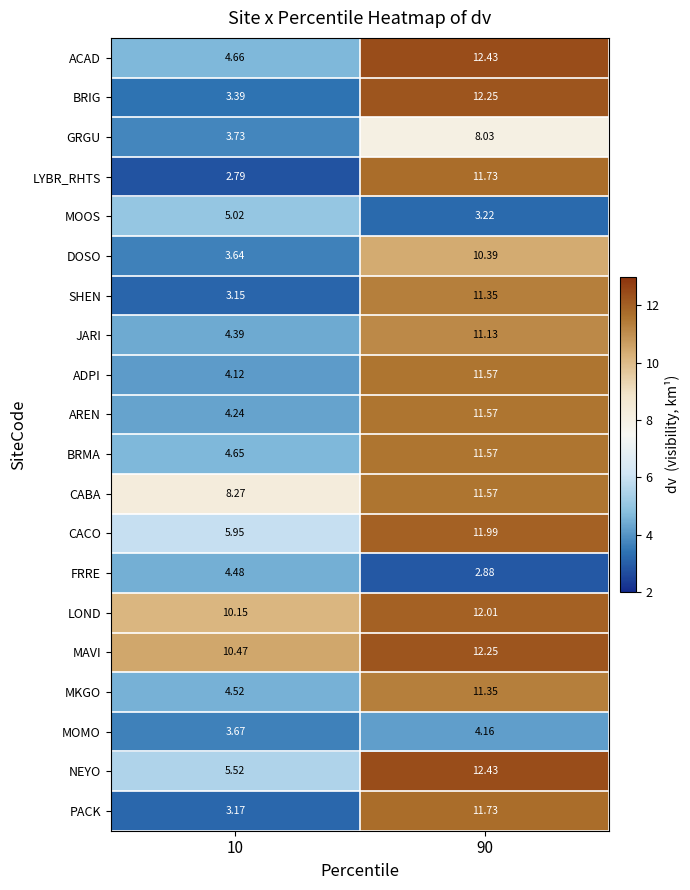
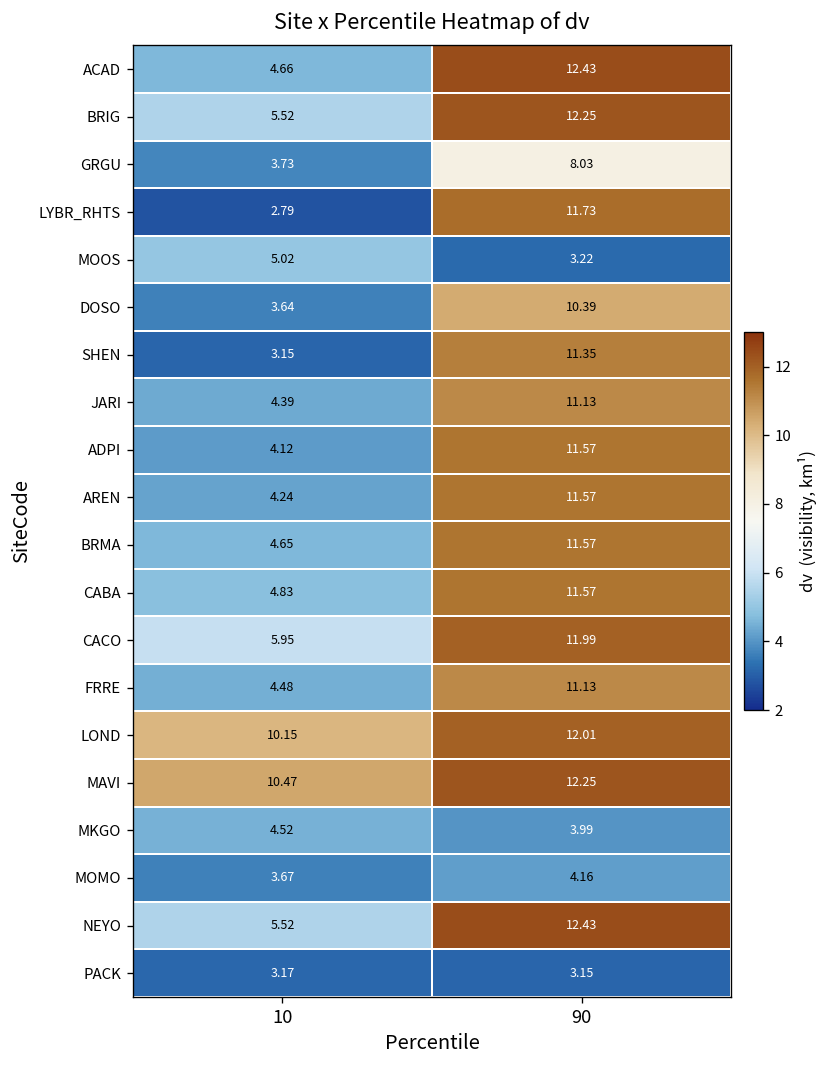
BRIG, 10: 3.39 -> 5.52
CABA, 10: 8.27 -> 4.83
FRRE, 90: 2.88 -> 11.13
MKGO, 90: 11.35 -> 3.99
PACK, 90: 11.73 -> 3.15
